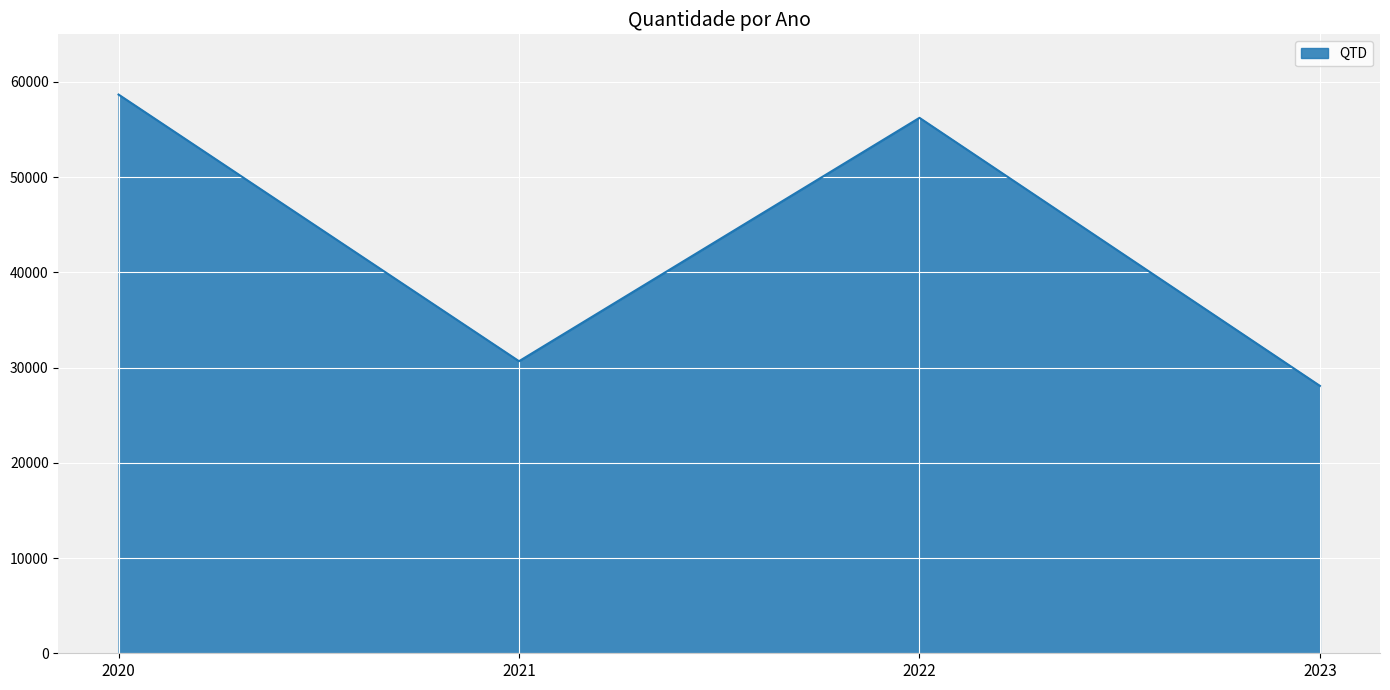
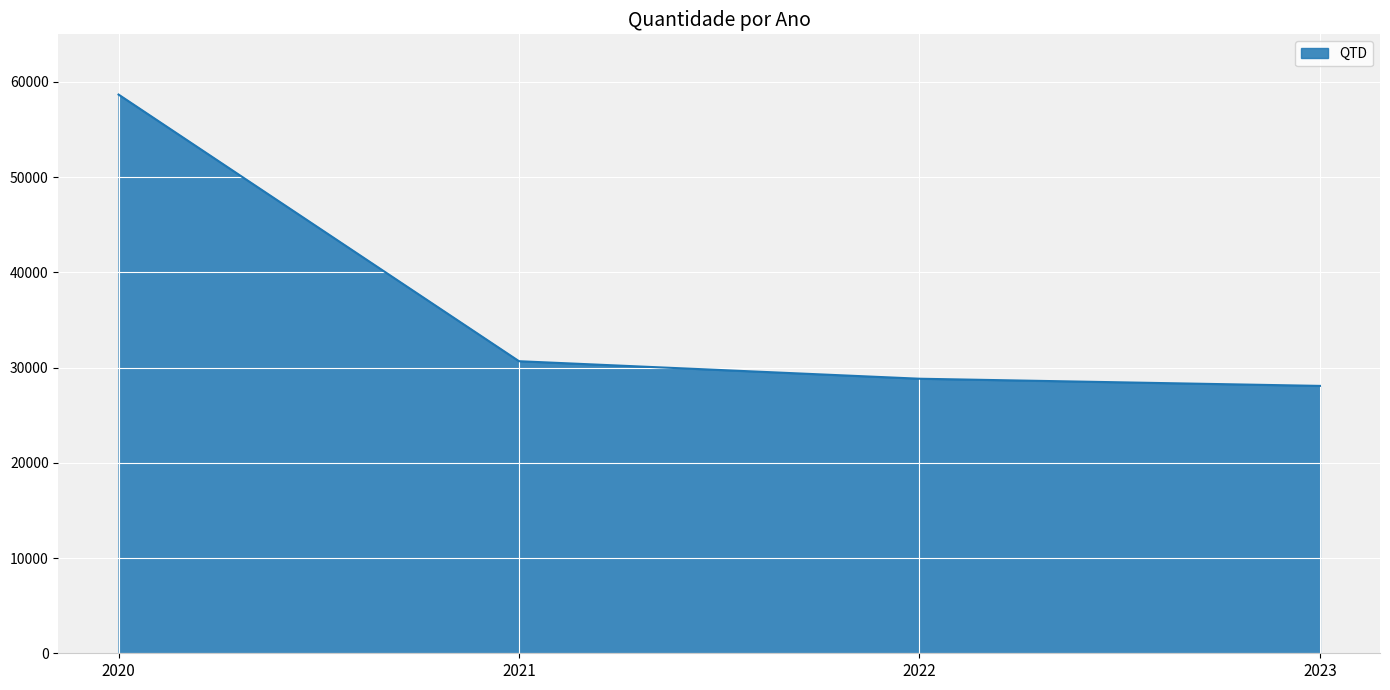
2022: 56000 -> 29000
